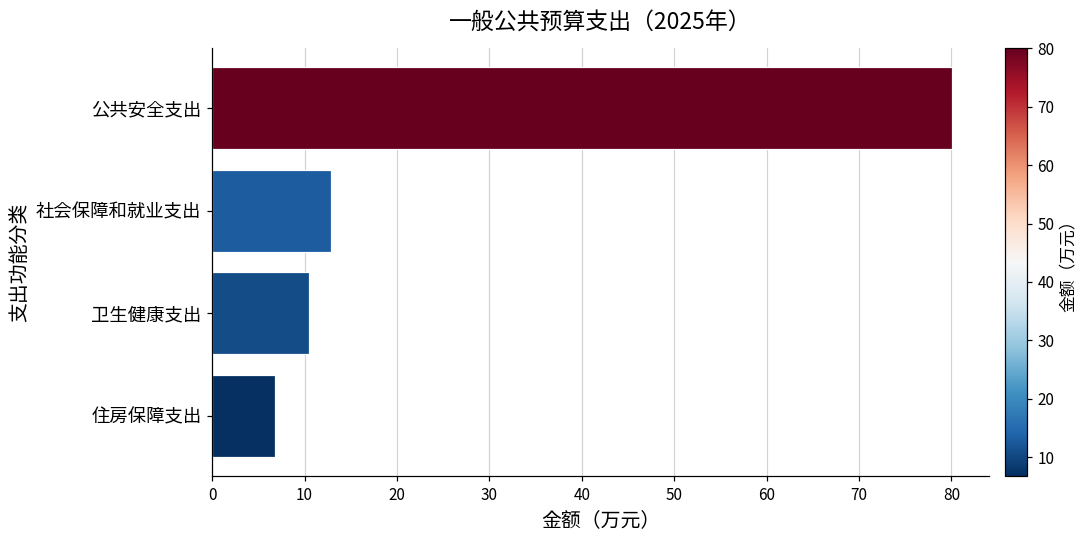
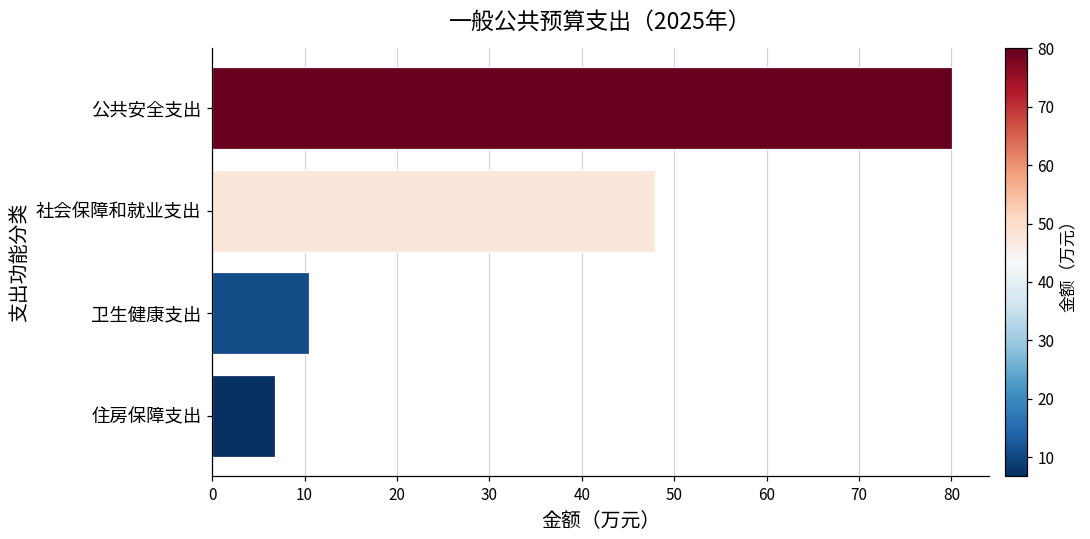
社会保障和就业支出: 13 -> 48
